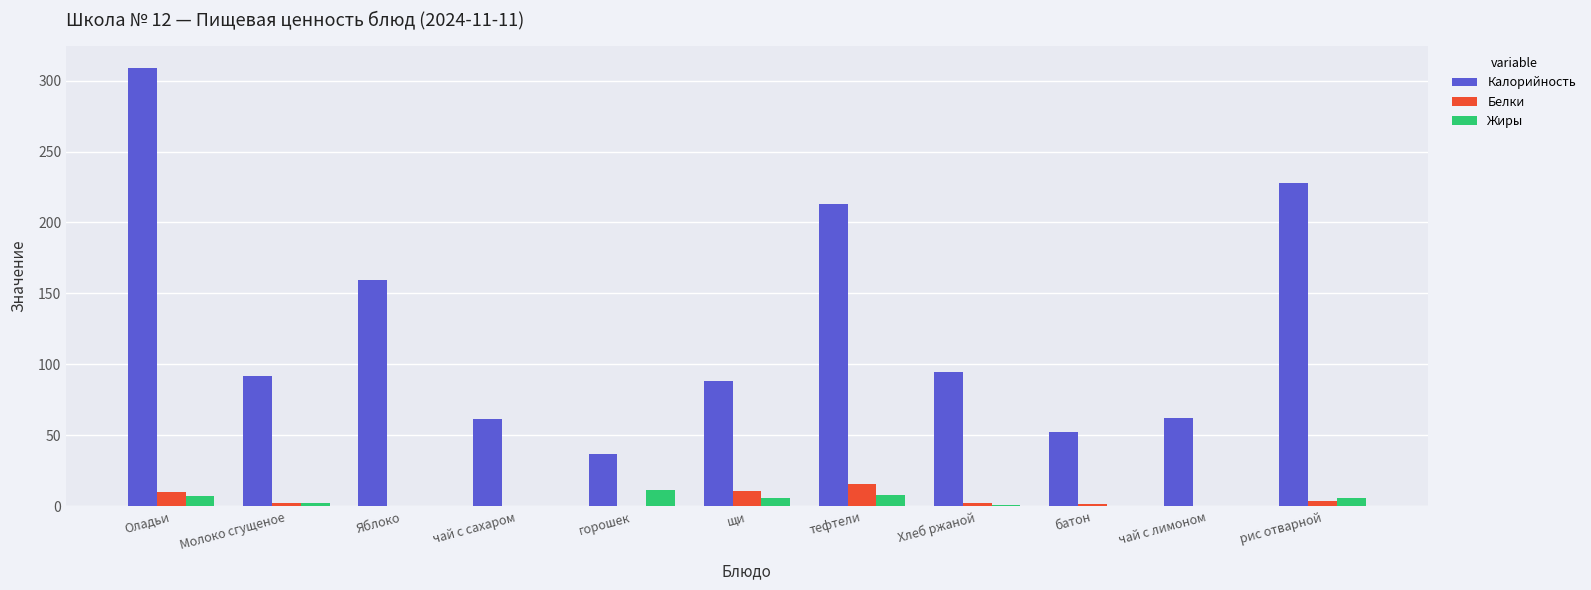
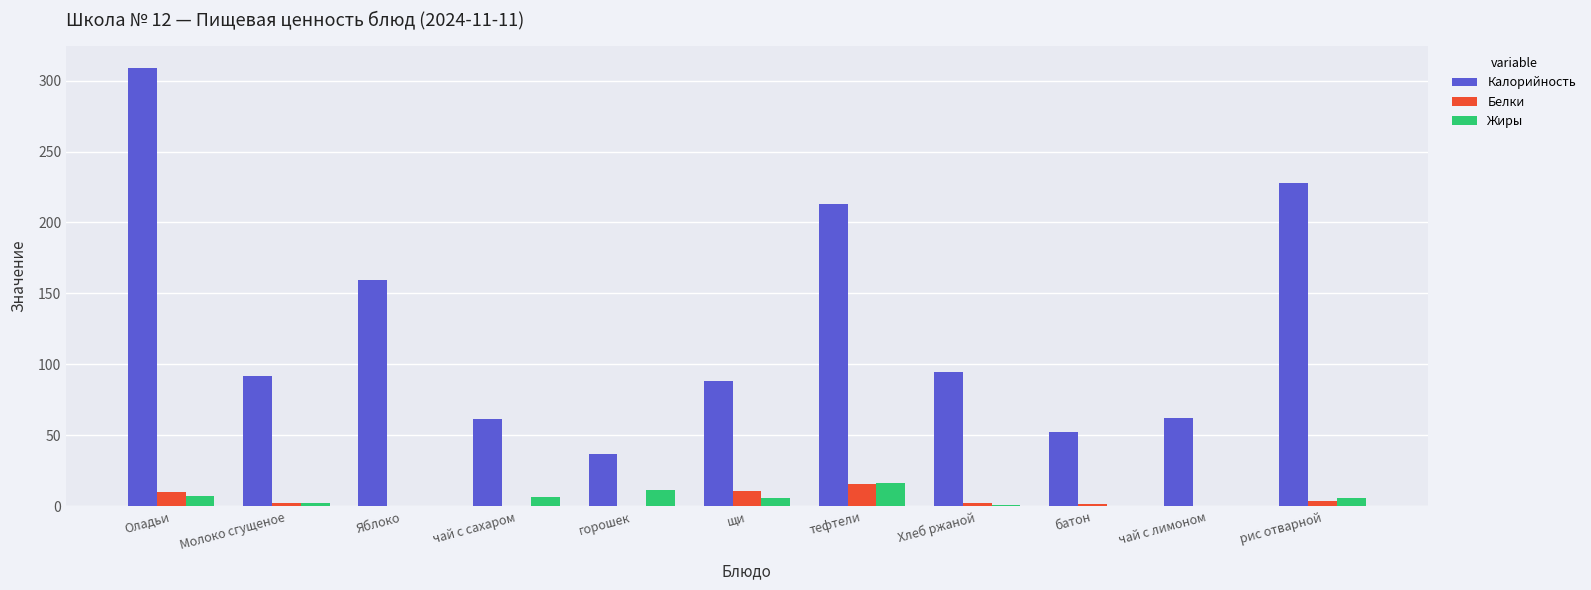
Жиры, чай с сахаром: 0 -> 6
Жиры, тефтели: 8 -> 17
